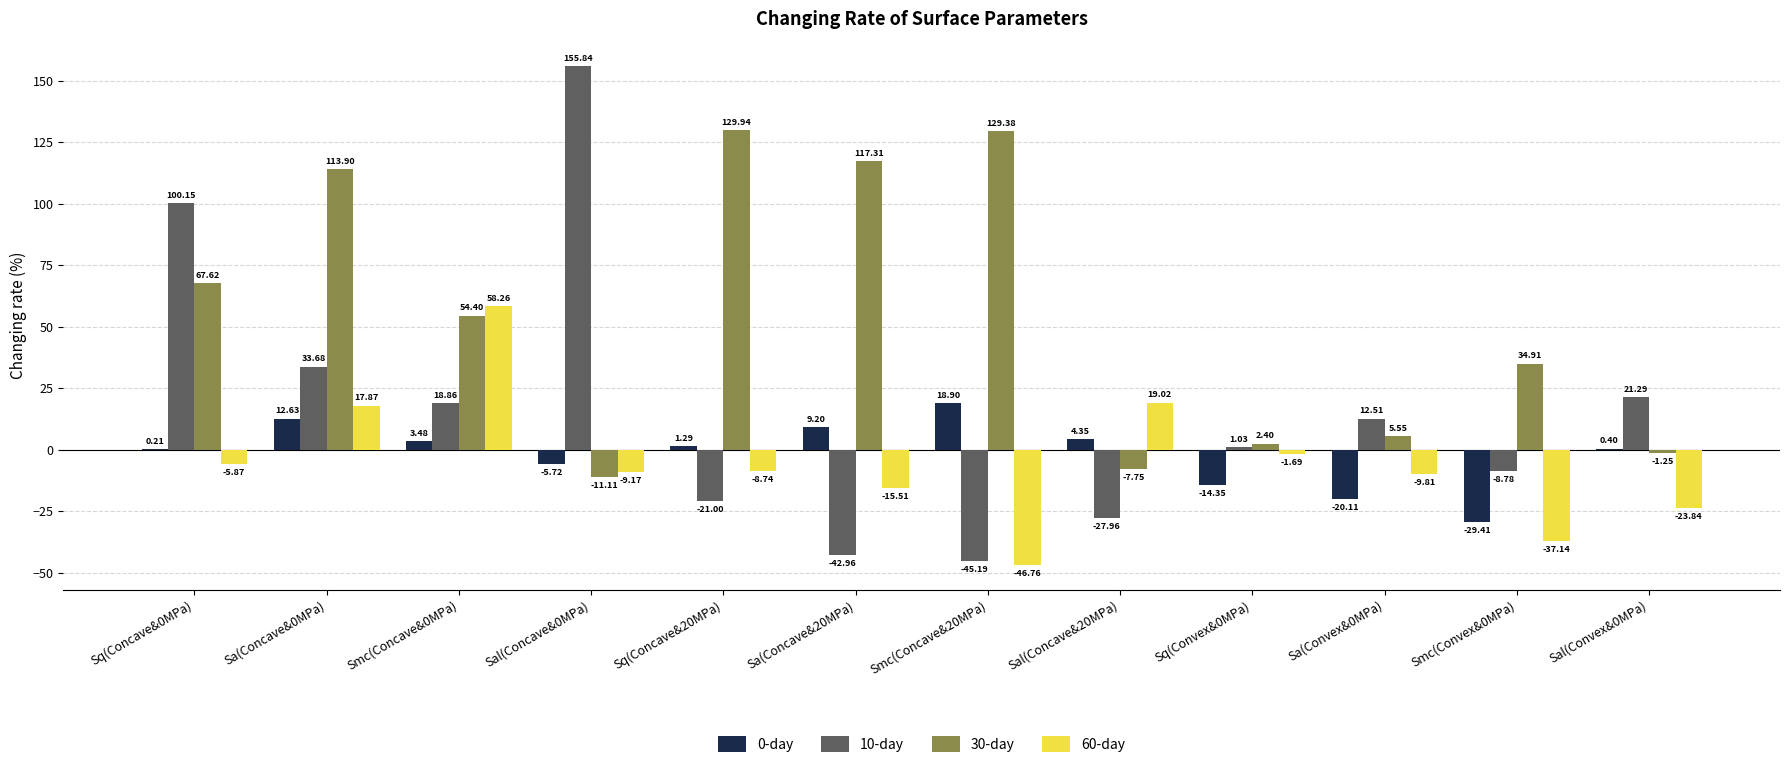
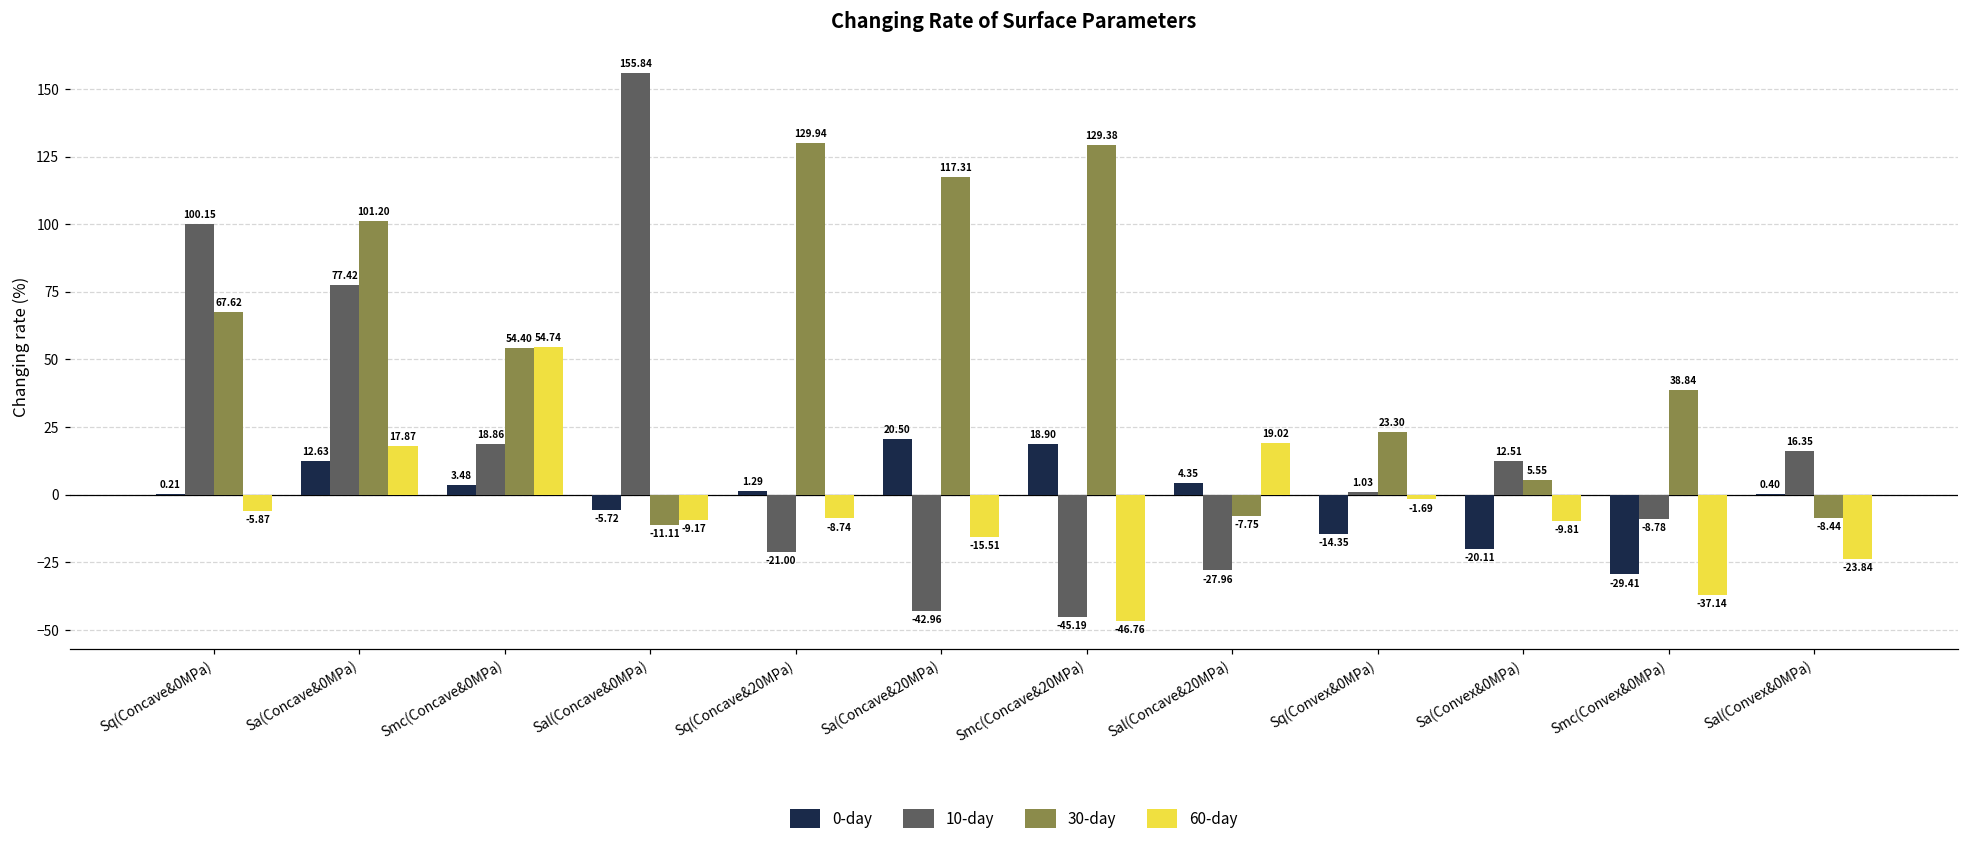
10-day, Sa(Concave&0MPa): 33.68 -> 77.42
30-day, Sa(Concave&0MPa): 113.90 -> 101.20
60-day, Smc(Concave&0MPa): 58.26 -> 54.74
0-day, Sa(Concave&20MPa): 9.20 -> 20.50
30-day, Sq(Convex&0MPa): 2.40 -> 23.30
30-day, Smc(Convex&0MPa): 34.91 -> 38.84
10-day, Sal(Convex&0MPa): 21.29 -> 16.35
30-day, Sal(Convex&0MPa): -1.25 -> -8.44
